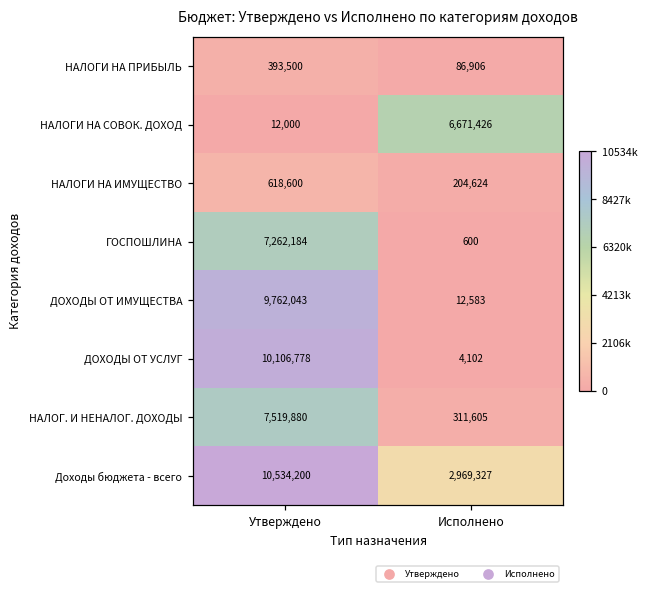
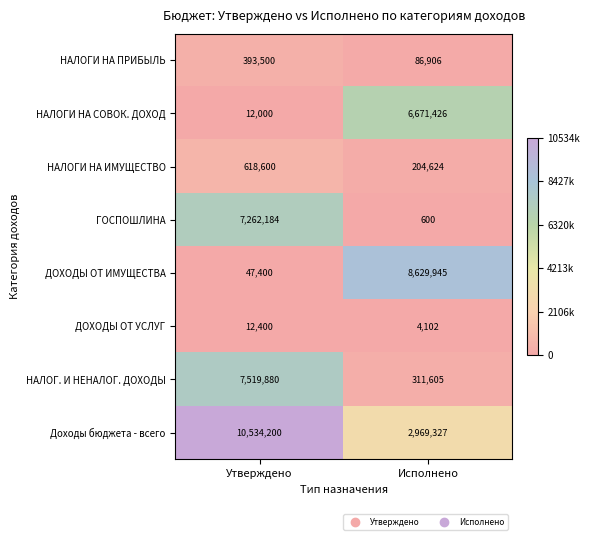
ДОХОДЫ ОТ ИМУЩЕСТВА, Утверждено: 9,762,043 -> 47,400
ДОХОДЫ ОТ ИМУЩЕСТВА, Исполнено: 12,583 -> 8,629,945
ДОХОДЫ ОТ УСЛУГ, Утверждено: 10,106,778 -> 12,400
